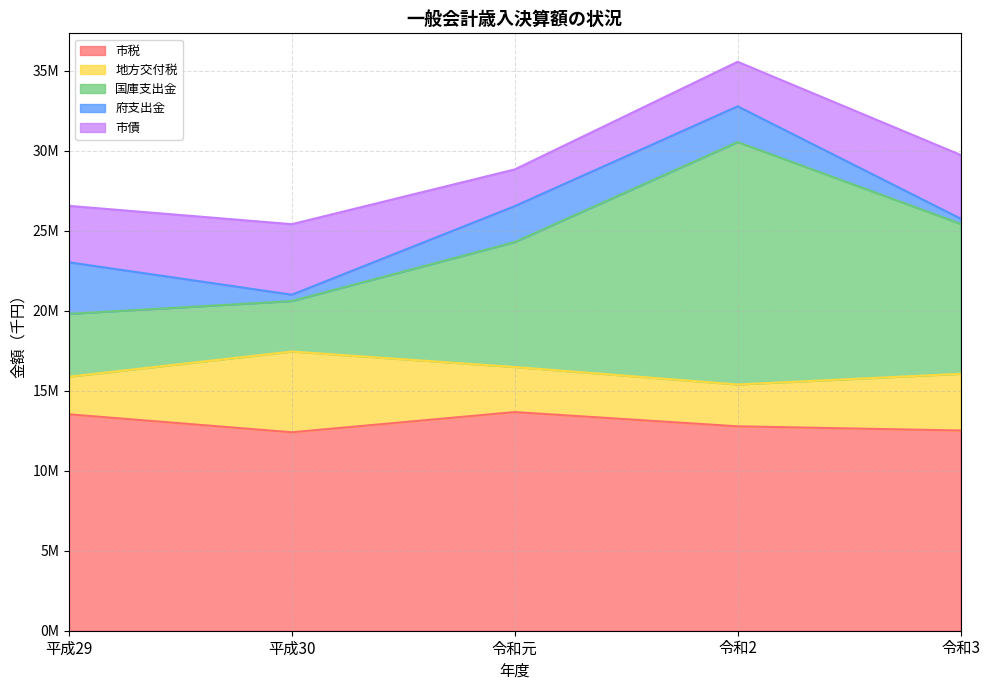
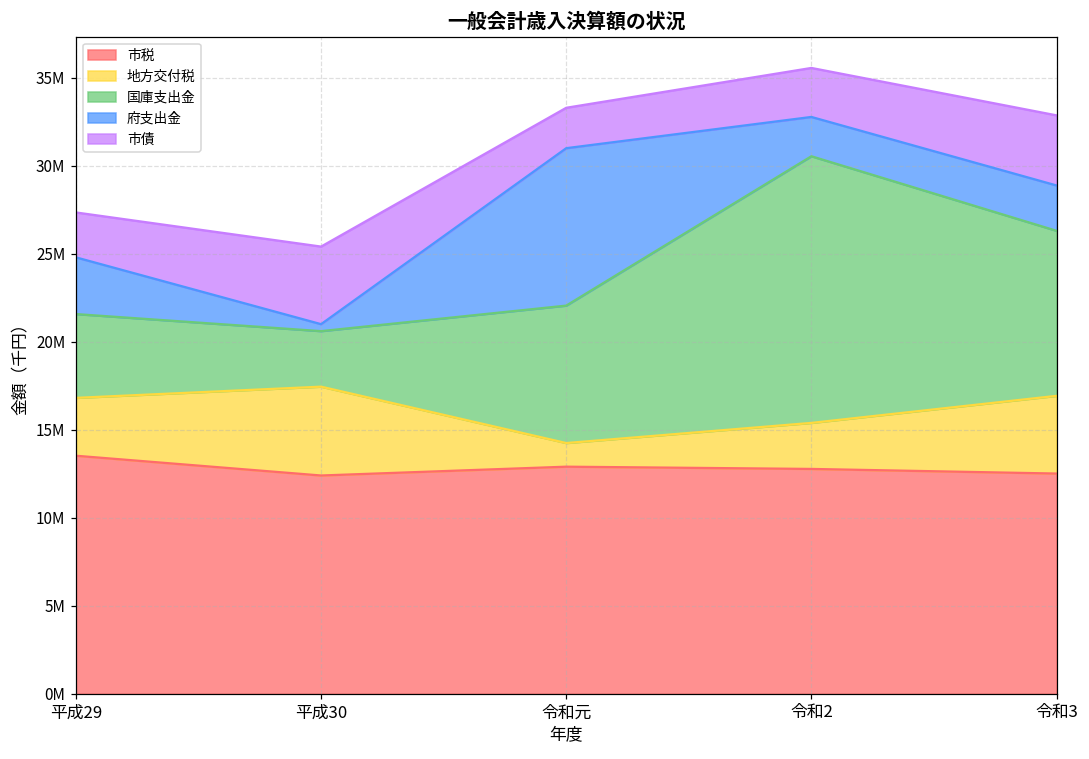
地方交付税, 平成29: 2400000 -> 3300000
国庫支出金, 平成29: 3900000 -> 4800000
市債, 平成29: 3500000 -> 2600000
市税, 令和元: 13700000 -> 12900000
地方交付税, 令和元: 2800000 -> 1300000
府支出金, 令和元: 2200000 -> 8900000
地方交付税, 令和3: 3500000 -> 4400000
府支出金, 令和3: 300000 -> 2600000
